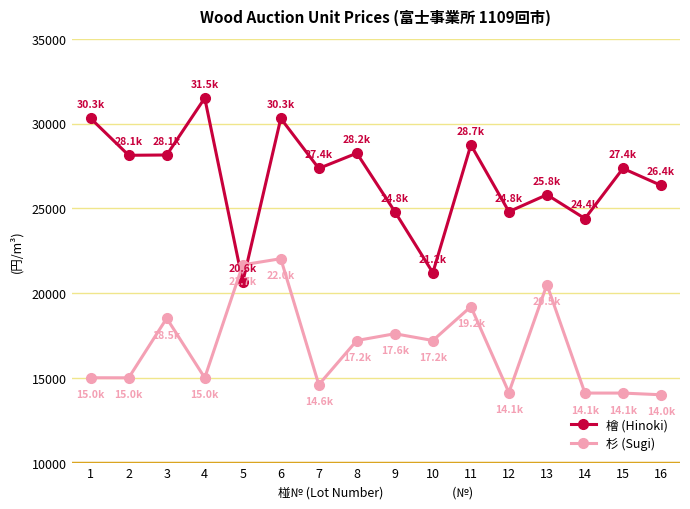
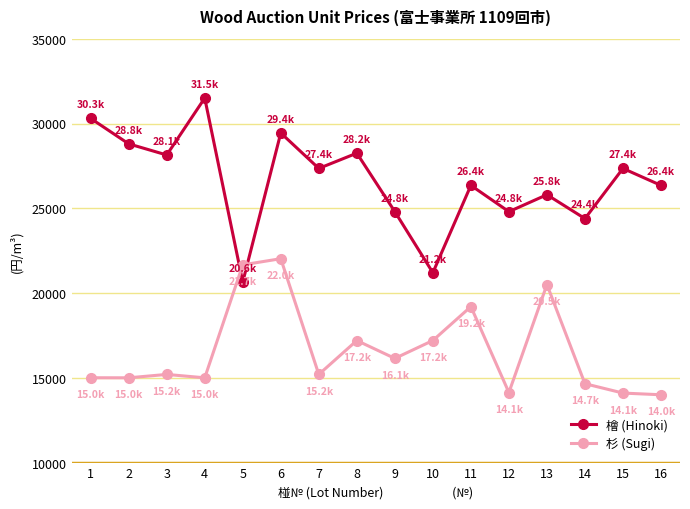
檜 (Hinoki), 2: 28.1k -> 28.8k
杉 (Sugi), 3: 18.5k -> 15.2k
檜 (Hinoki), 6: 30.3k -> 29.4k
杉 (Sugi), 7: 14.6k -> 15.2k
杉 (Sugi), 9: 17.6k -> 16.1k
檜 (Hinoki), 11: 28.7k -> 26.4k
杉 (Sugi), 14: 14.1k -> 14.7k
